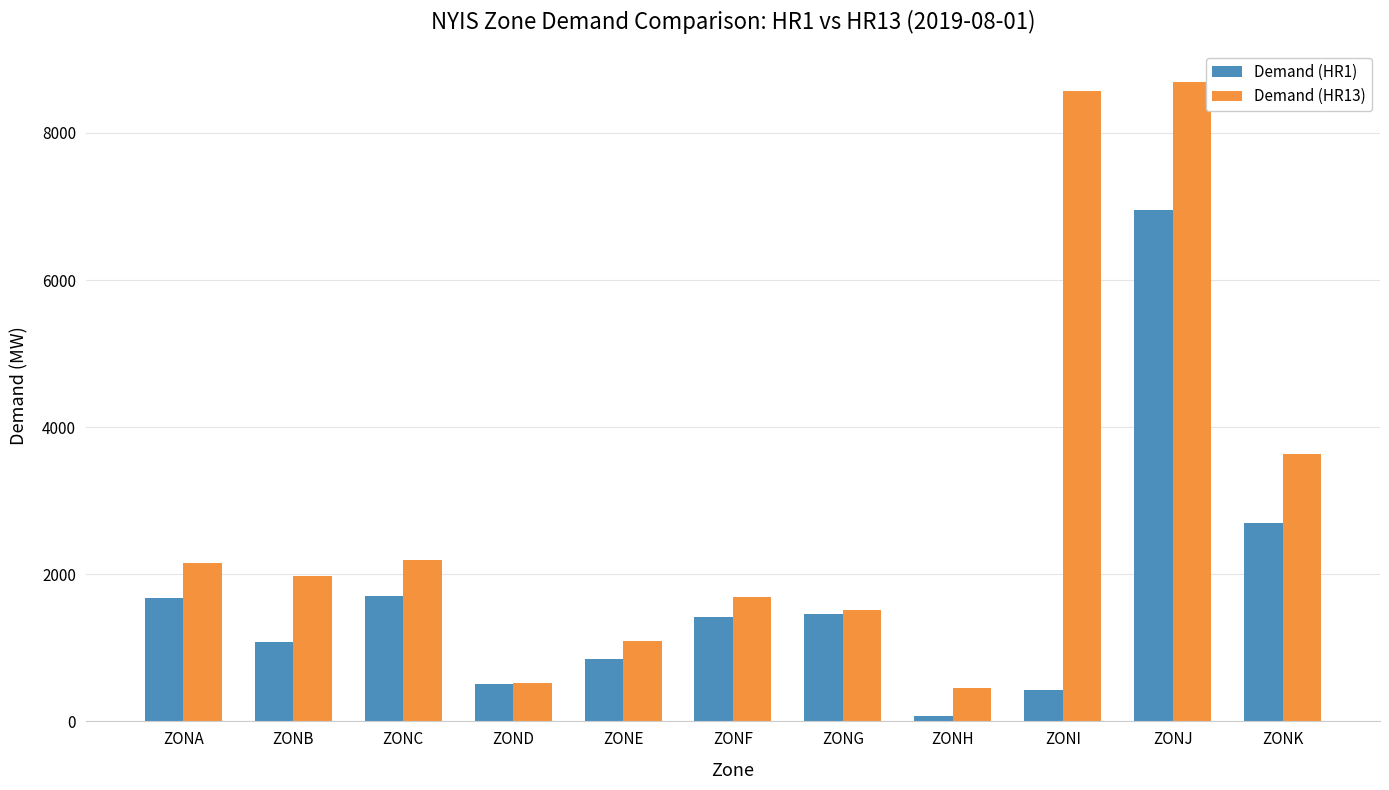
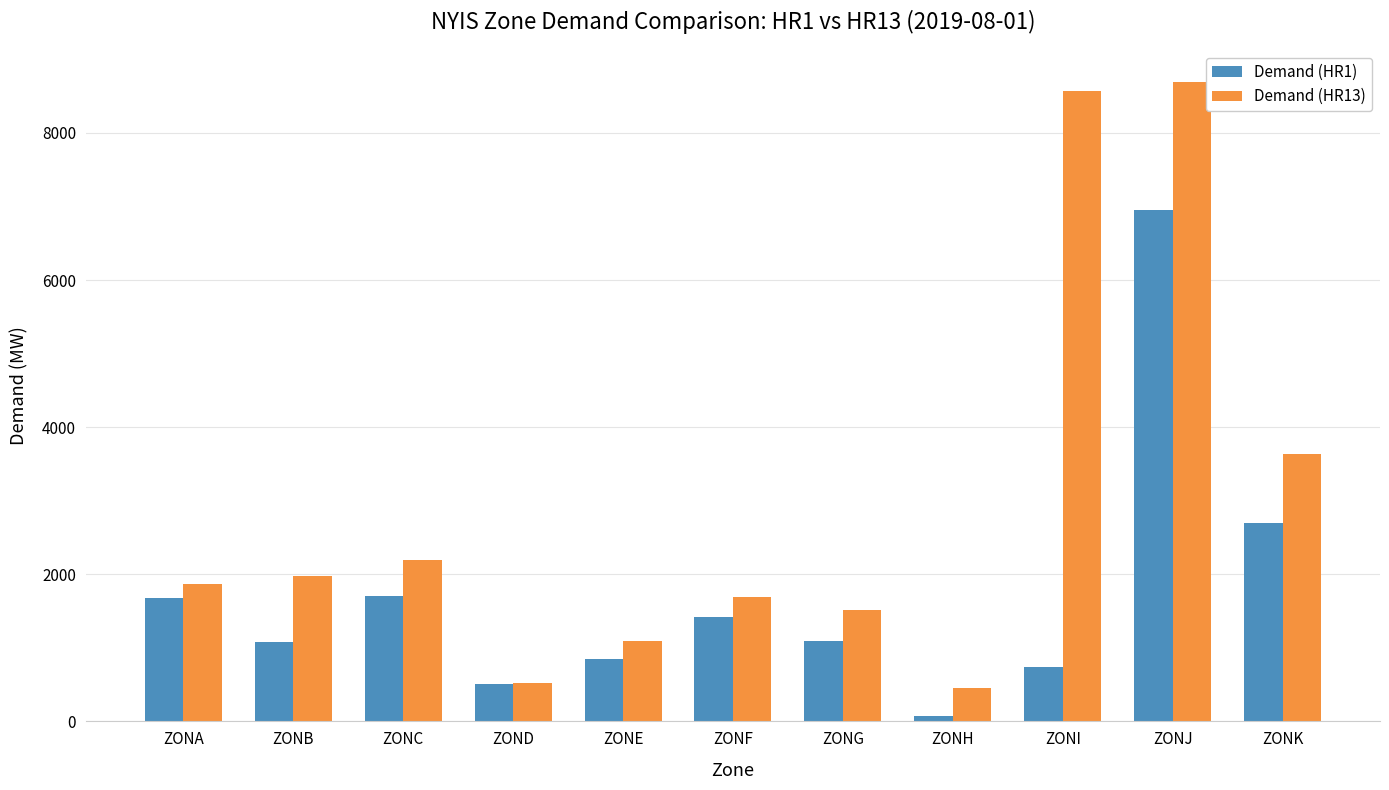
Demand (HR13), ZONA: 2200 -> 1900
Demand (HR1), ZONG: 1500 -> 1100
Demand (HR1), ZONI: 400 -> 700
